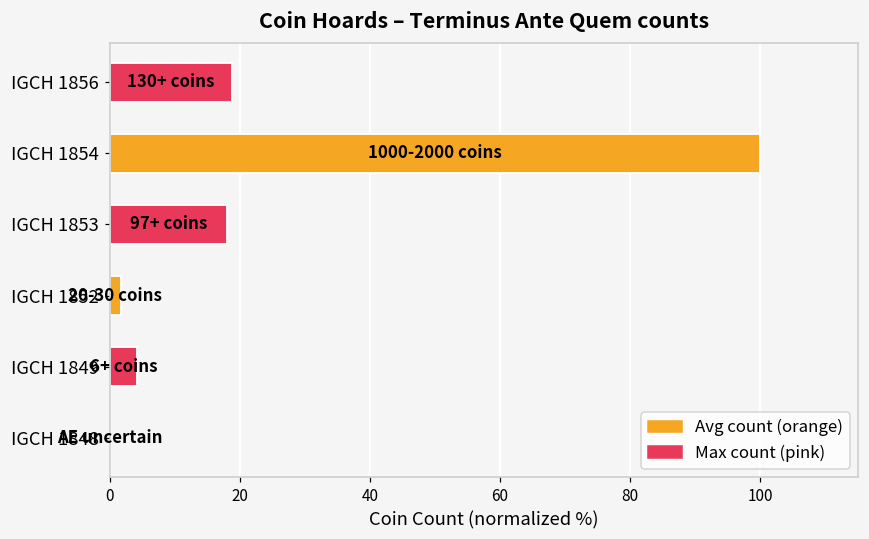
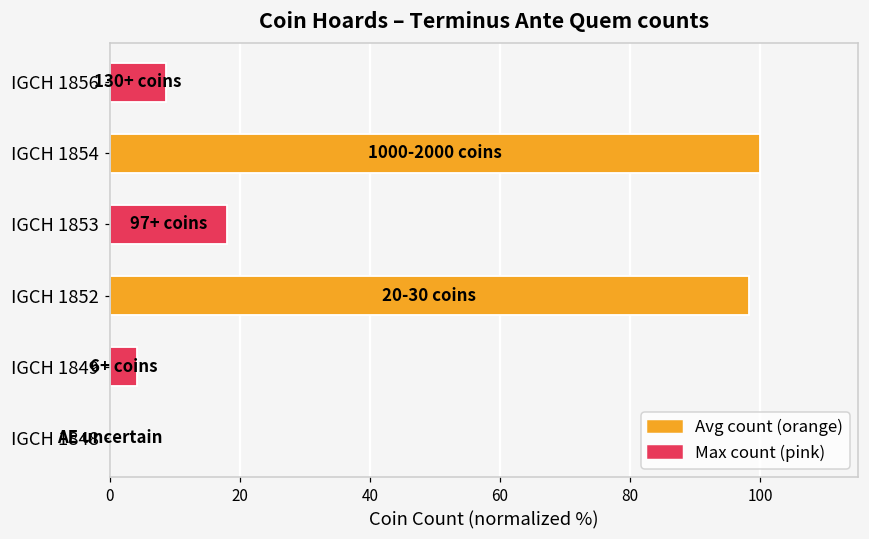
IGCH 1856: 19 -> 9
IGCH 1852: 2 -> 98
